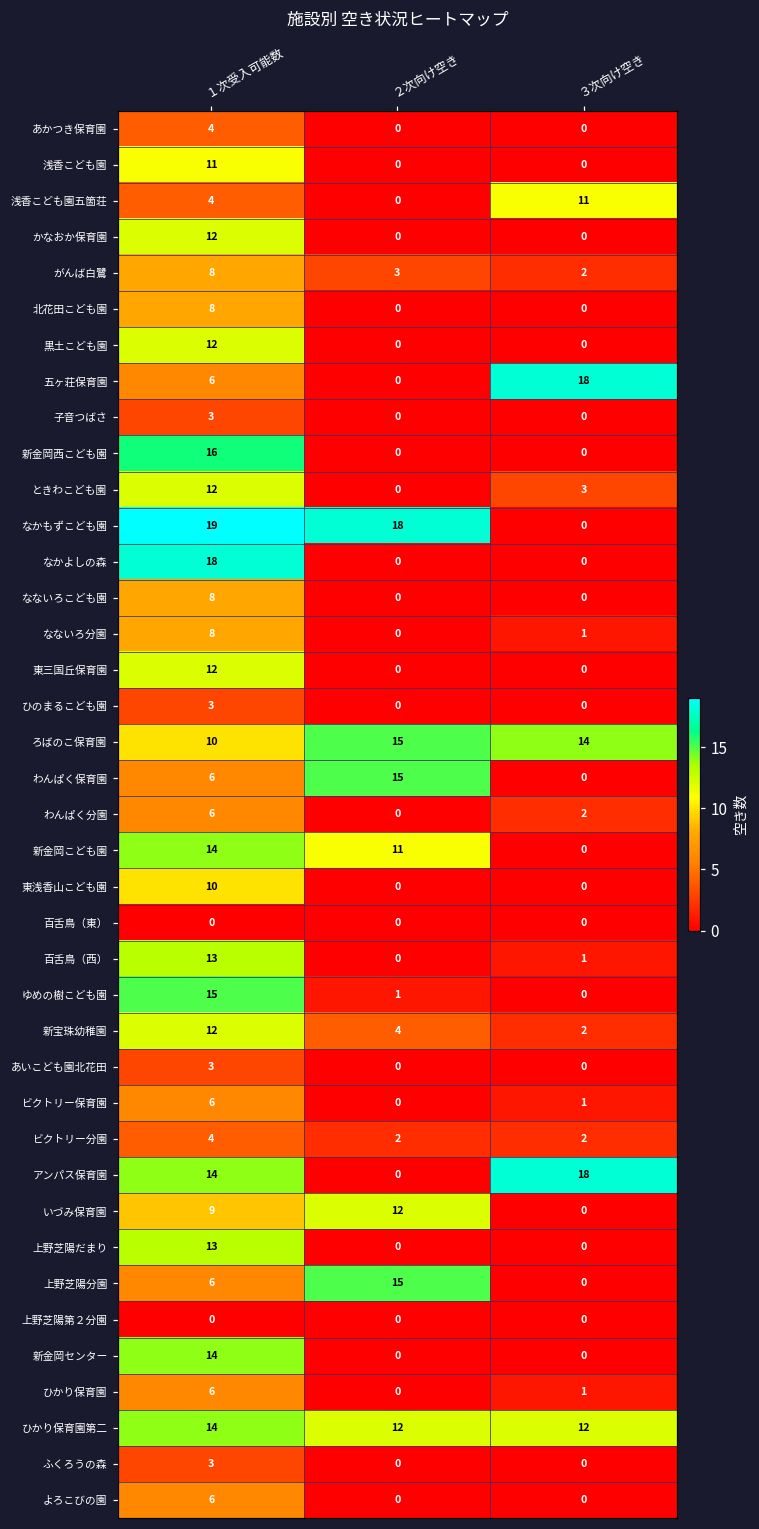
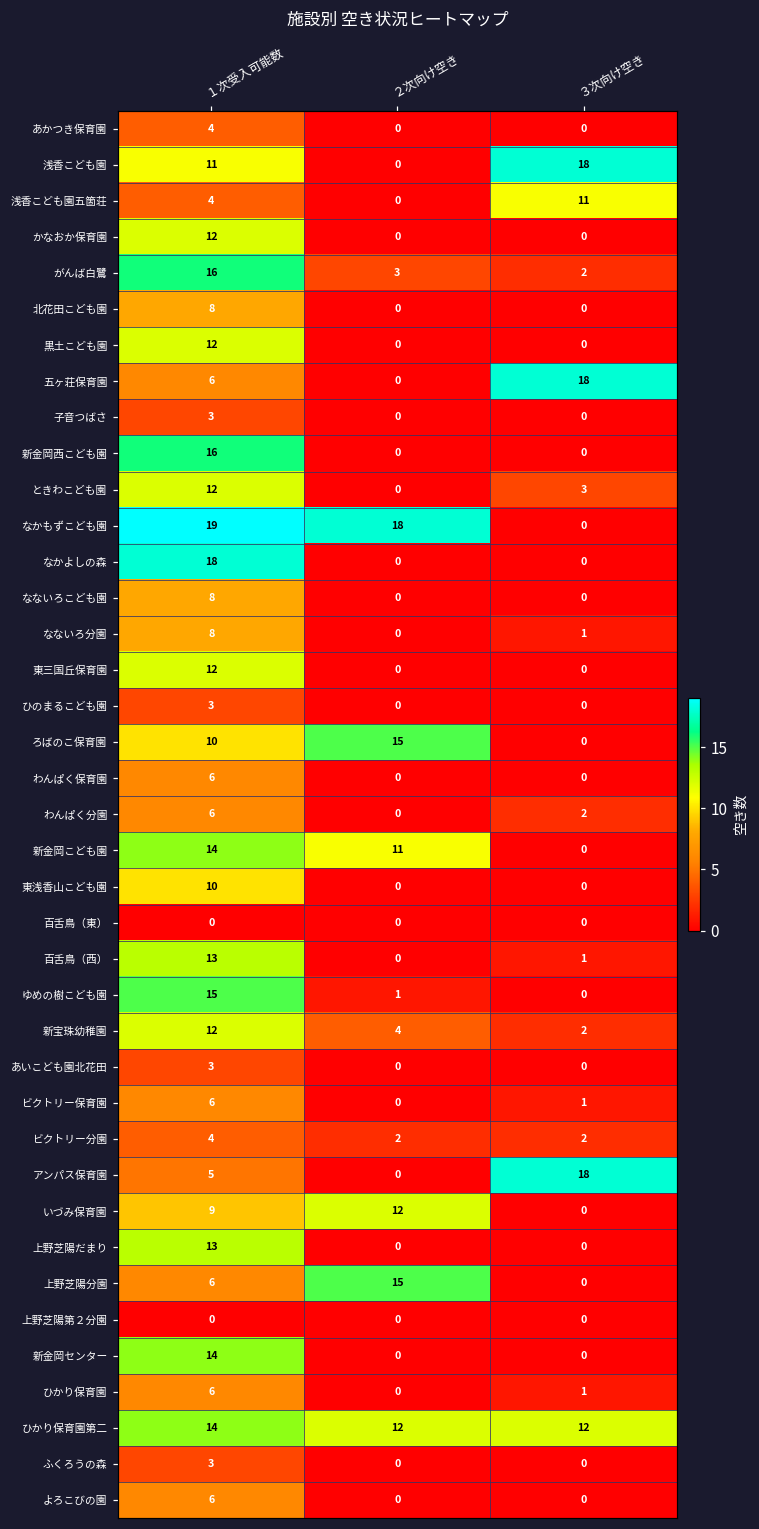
浅香こども園, ３次向け空き: 0 -> 18
がんば白鷺, １次受入可能数: 8 -> 16
ろばのこ保育園, ３次向け空き: 14 -> 0
わんぱく保育園, ２次向け空き: 15 -> 0
アンパス保育園, １次受入可能数: 14 -> 5
